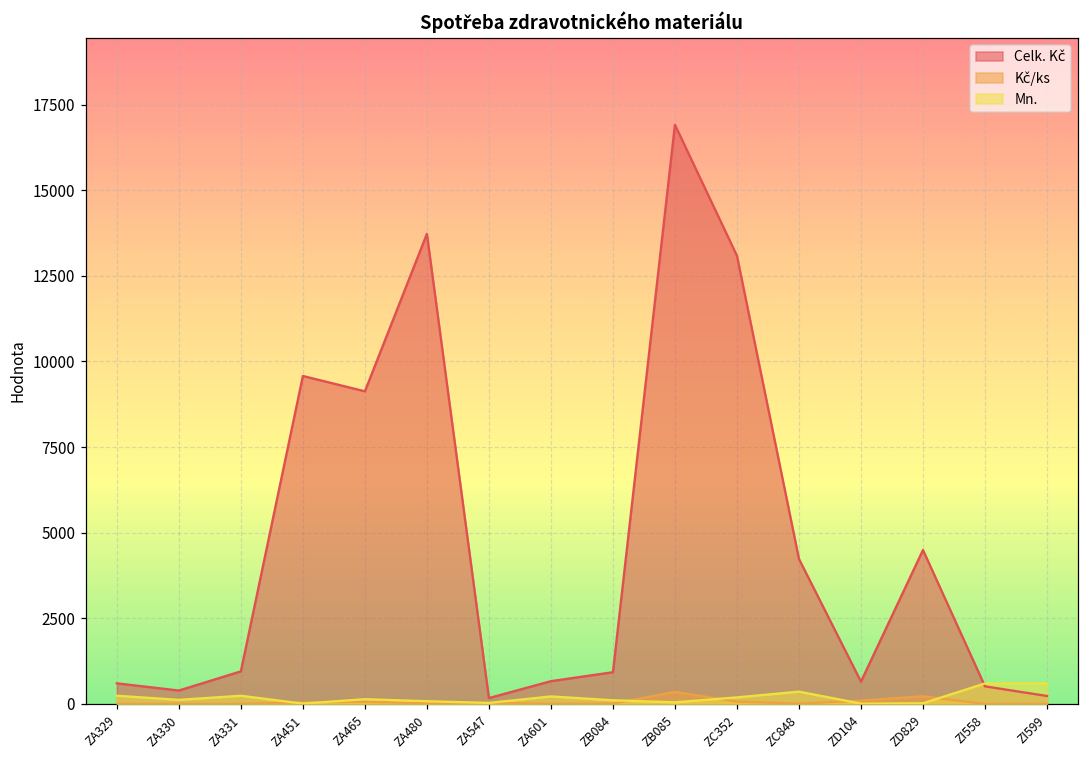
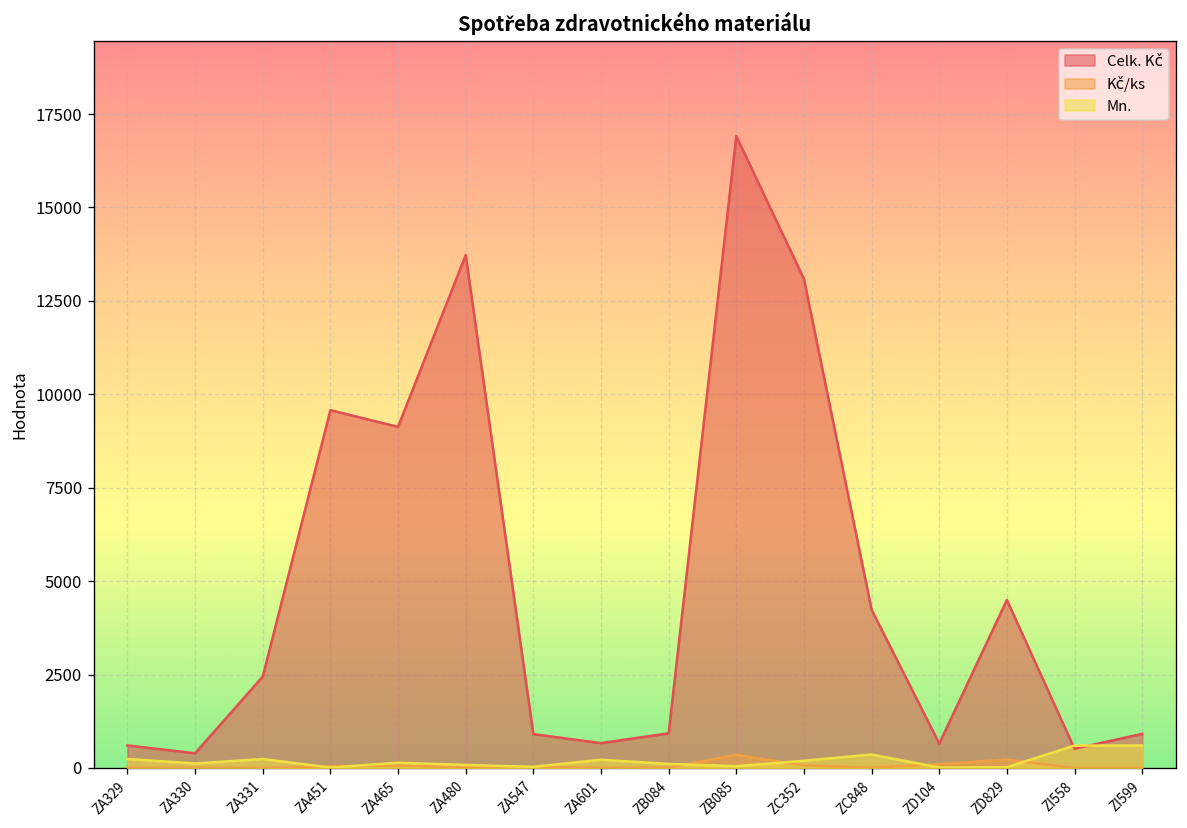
Celk. Kč, ZA331: 1000 -> 2400
Celk. Kč, ZA547: 200 -> 900
Celk. Kč, ZI599: 200 -> 900
